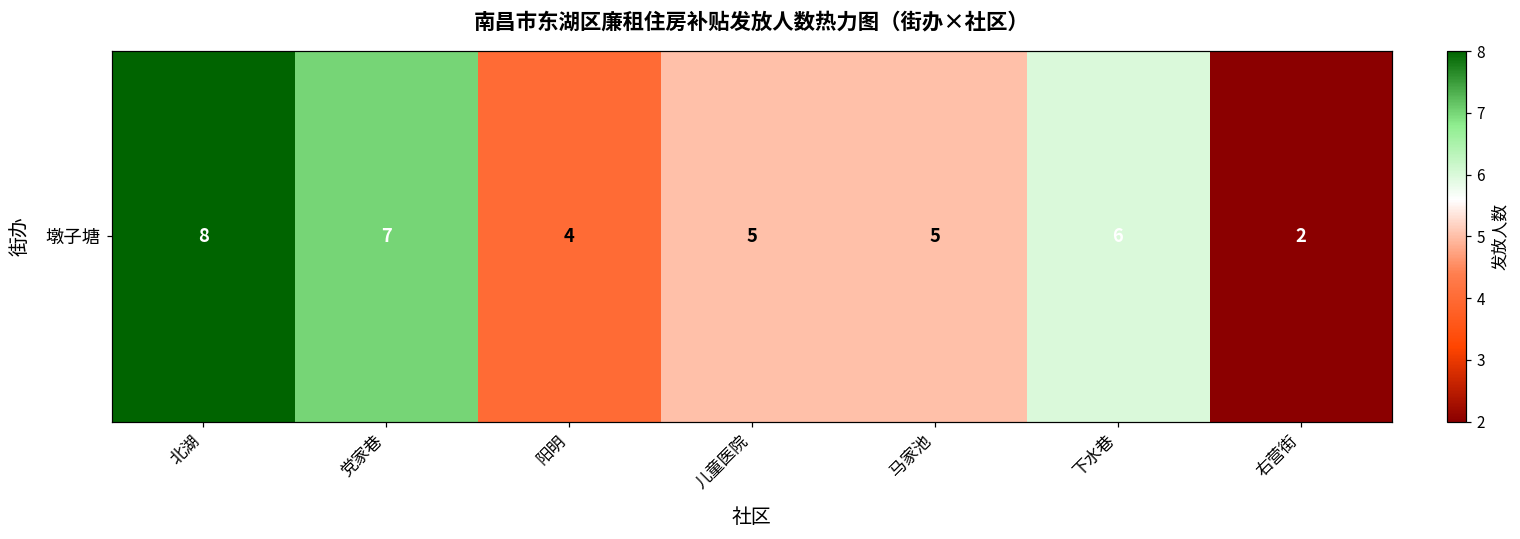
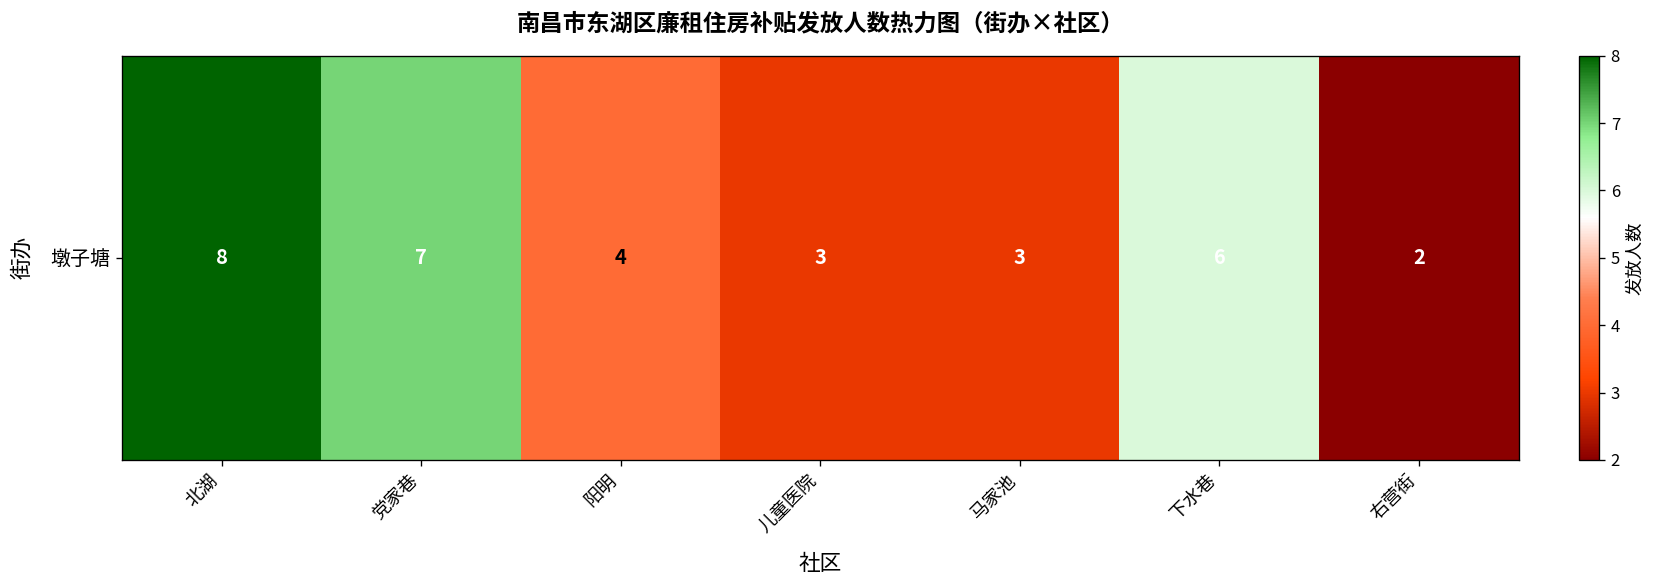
墩子塘, 儿童医院: 5 -> 3
墩子塘, 马家池: 5 -> 3
